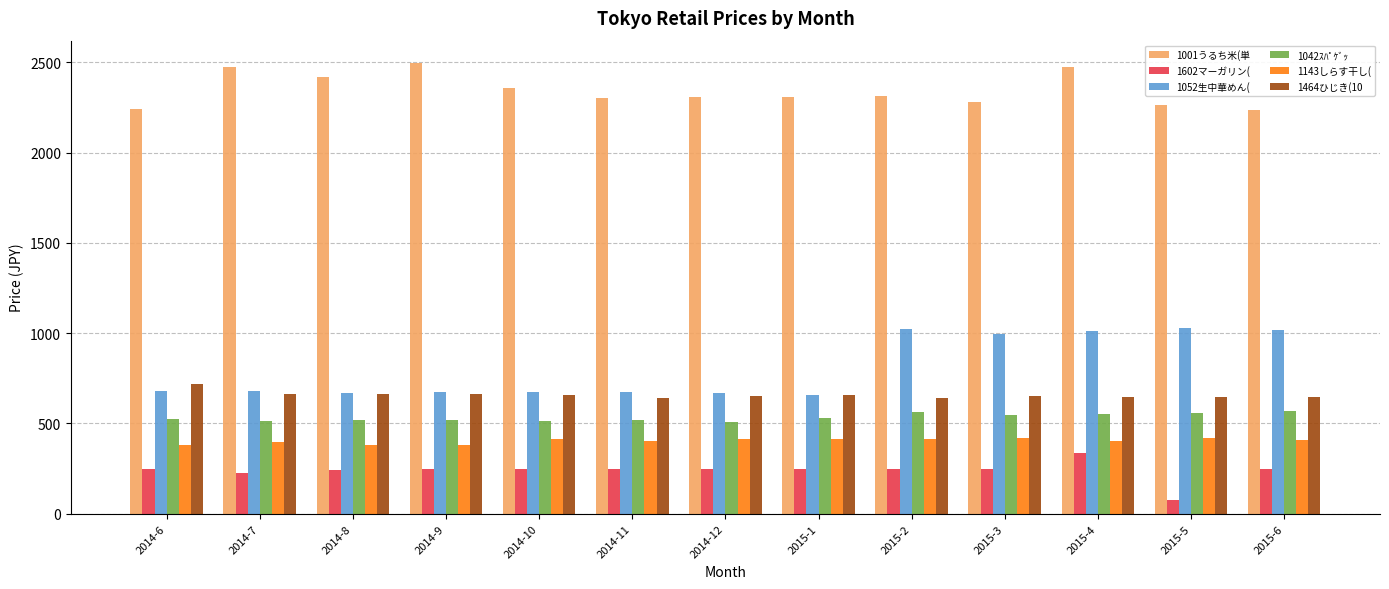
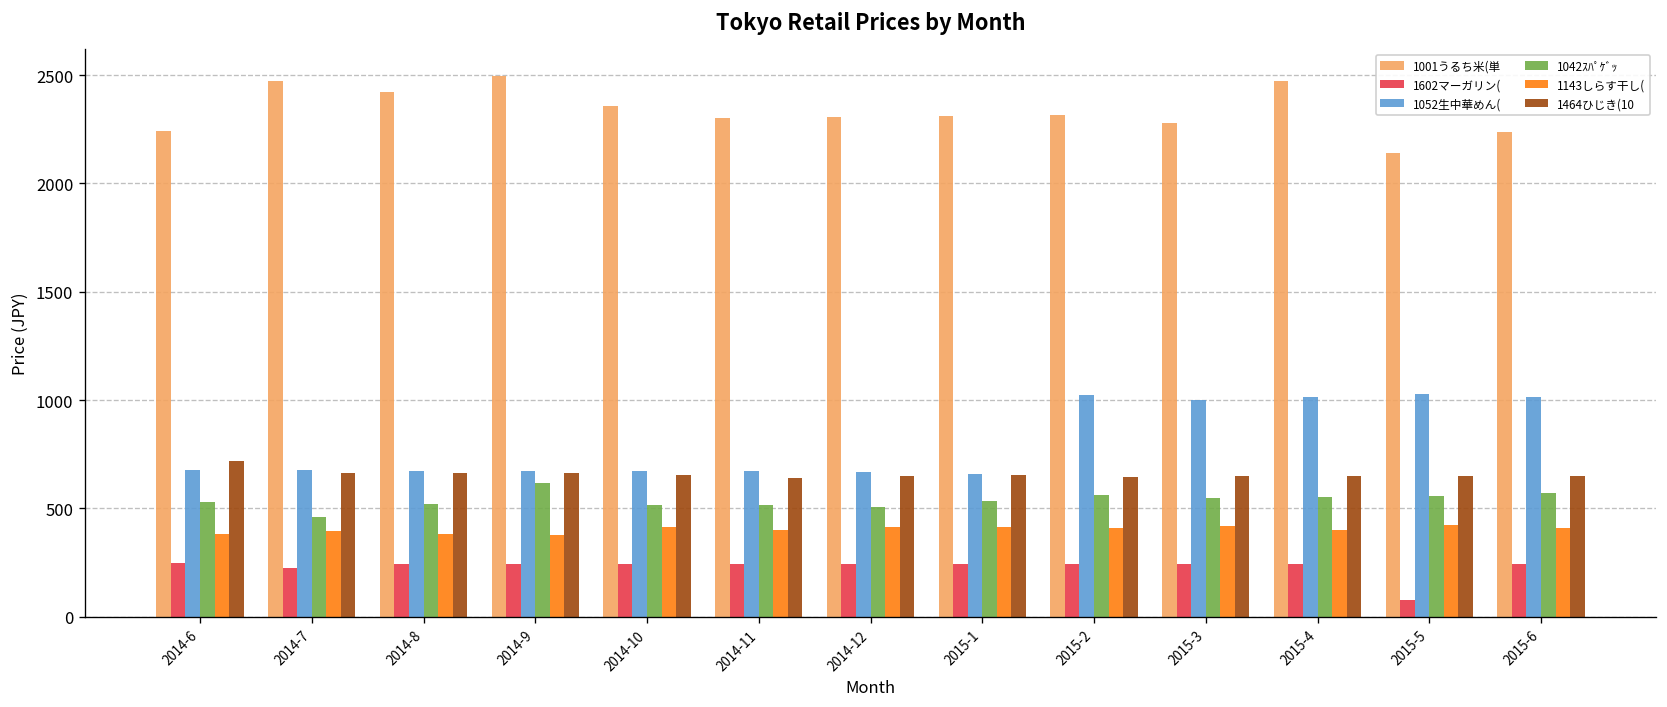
1042ｽﾊﾟｹﾞｯ, 2014-7: 520 -> 460
1042ｽﾊﾟｹﾞｯ, 2014-9: 520 -> 620
1602マーガリン(, 2015-4: 340 -> 250
1001うるち米(単, 2015-5: 2270 -> 2140
